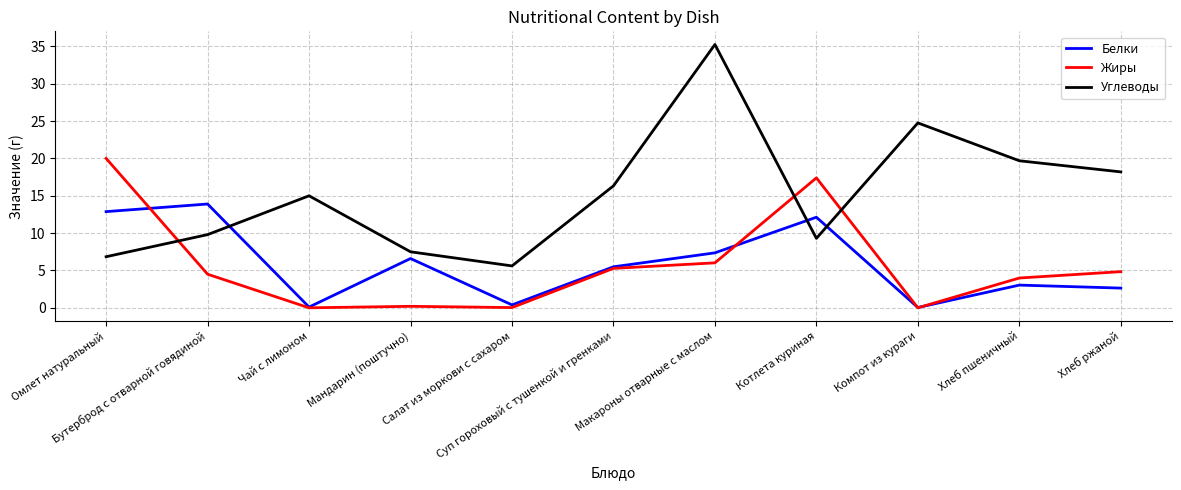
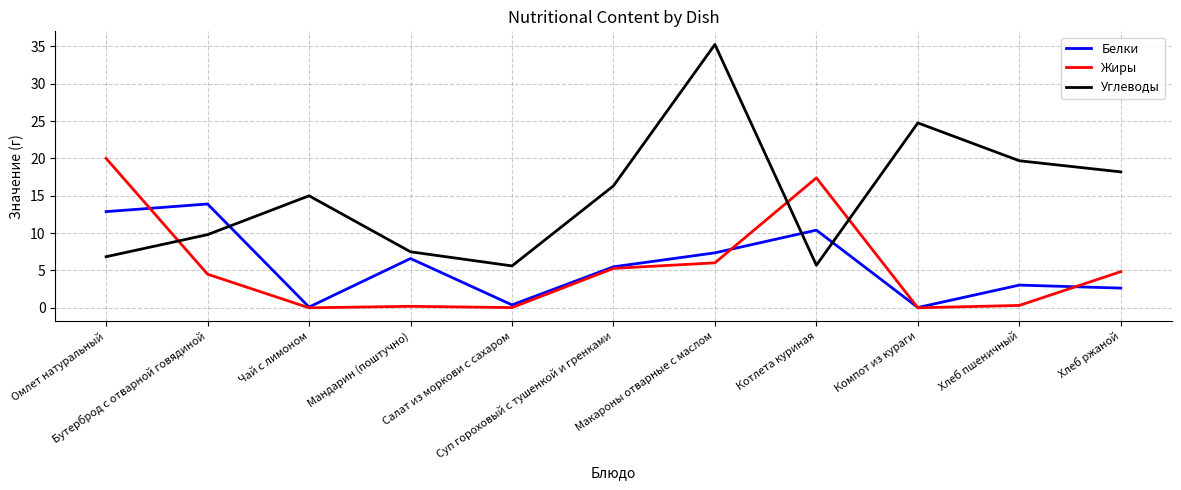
Белки, Котлета куриная: 12 -> 10
Углеводы, Котлета куриная: 9 -> 6
Жиры, Хлеб пшеничный: 4 -> 0
